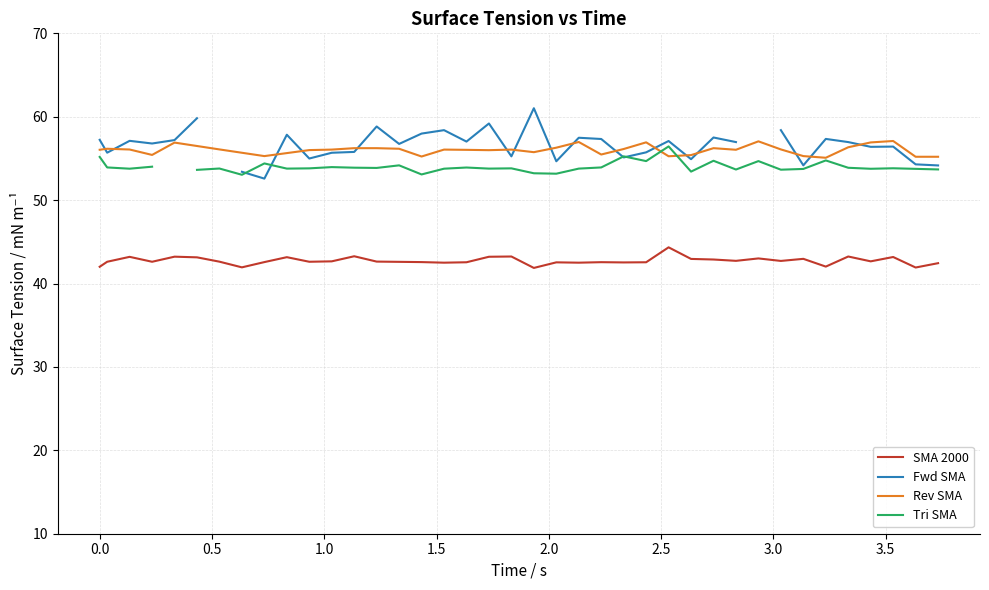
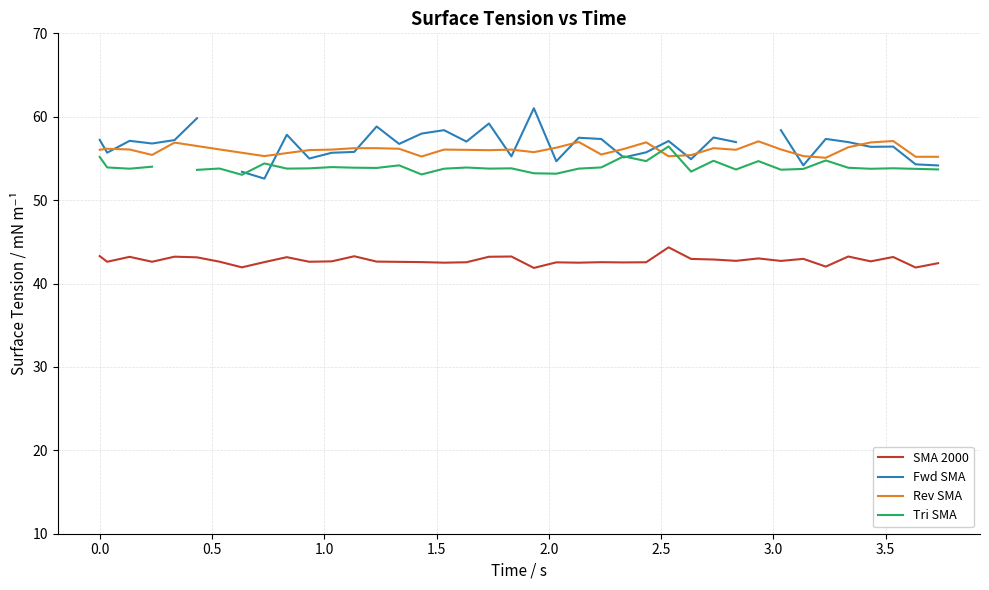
SMA 2000, 0.0: 42 -> 43
